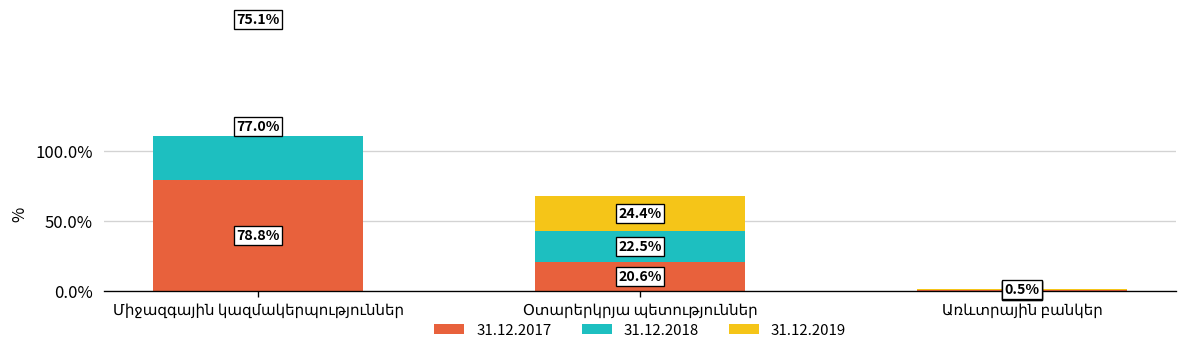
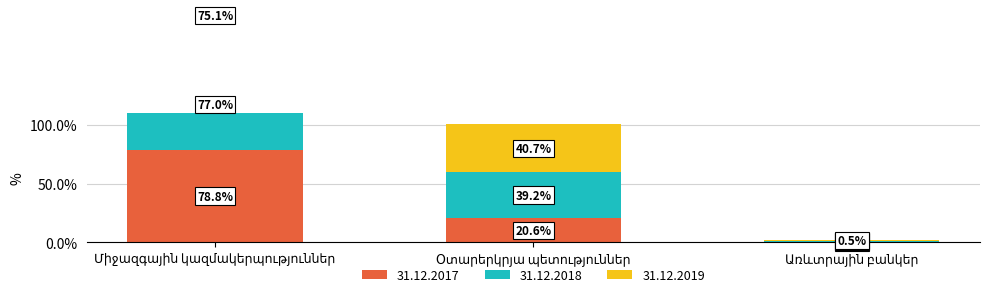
31.12.2018, Օտարերկրյա պետություններ: 22.5% -> 39.2%
31.12.2019, Օտարերկրյա պետություններ: 24.4% -> 40.7%
